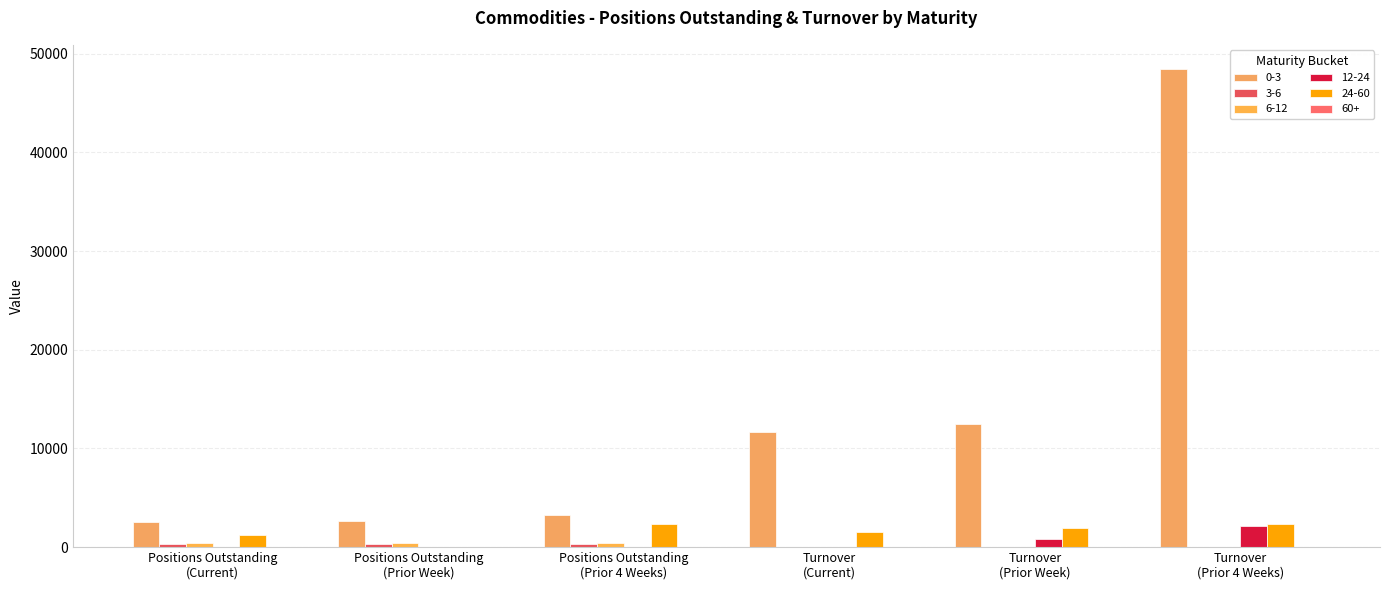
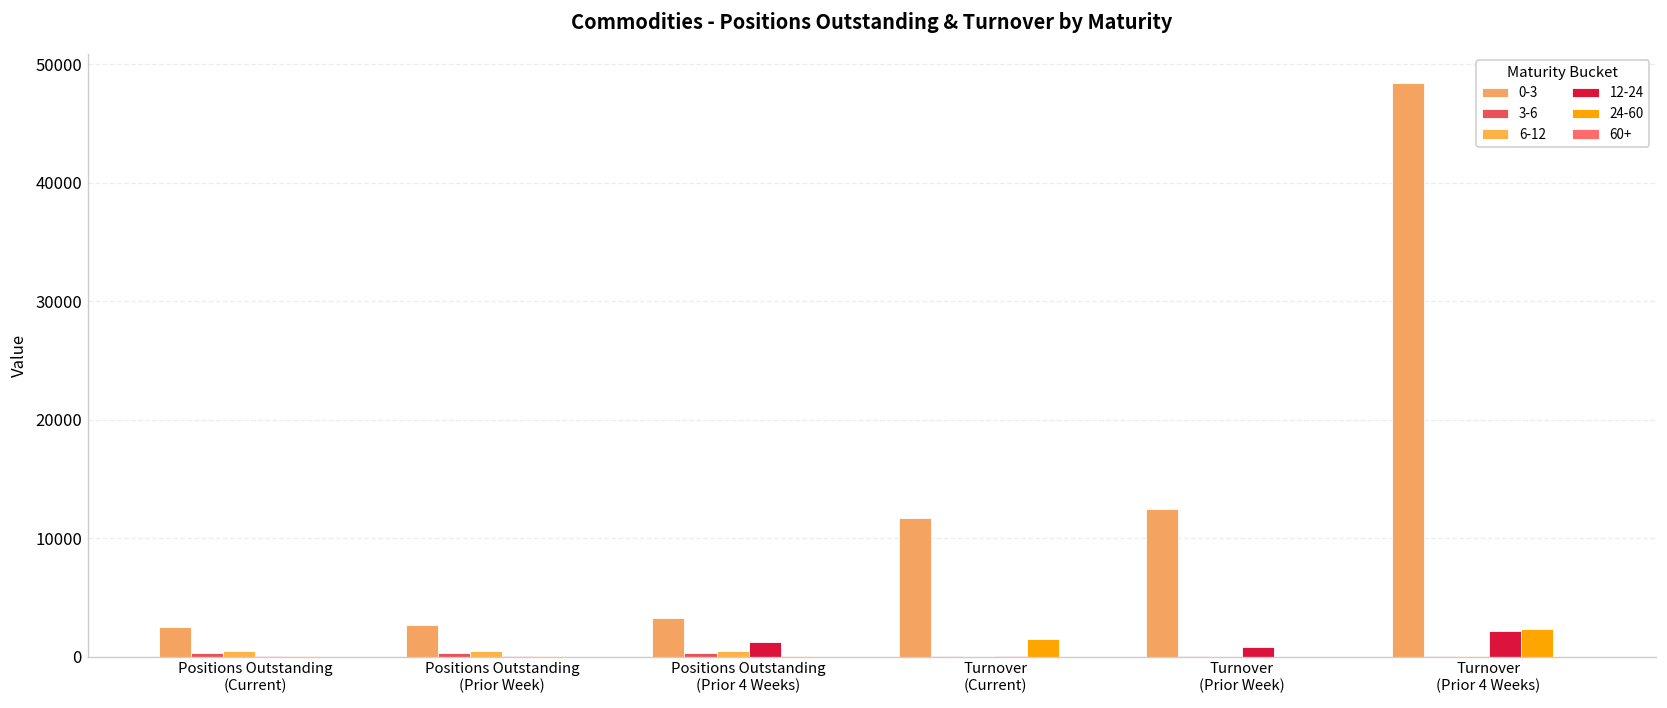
24-60, Positions Outstanding (Current): 1000 -> 0
12-24, Positions Outstanding (Prior 4 Weeks): 0 -> 1000
24-60, Positions Outstanding (Prior 4 Weeks): 2000 -> 0
24-60, Turnover (Prior Week): 2000 -> 0
